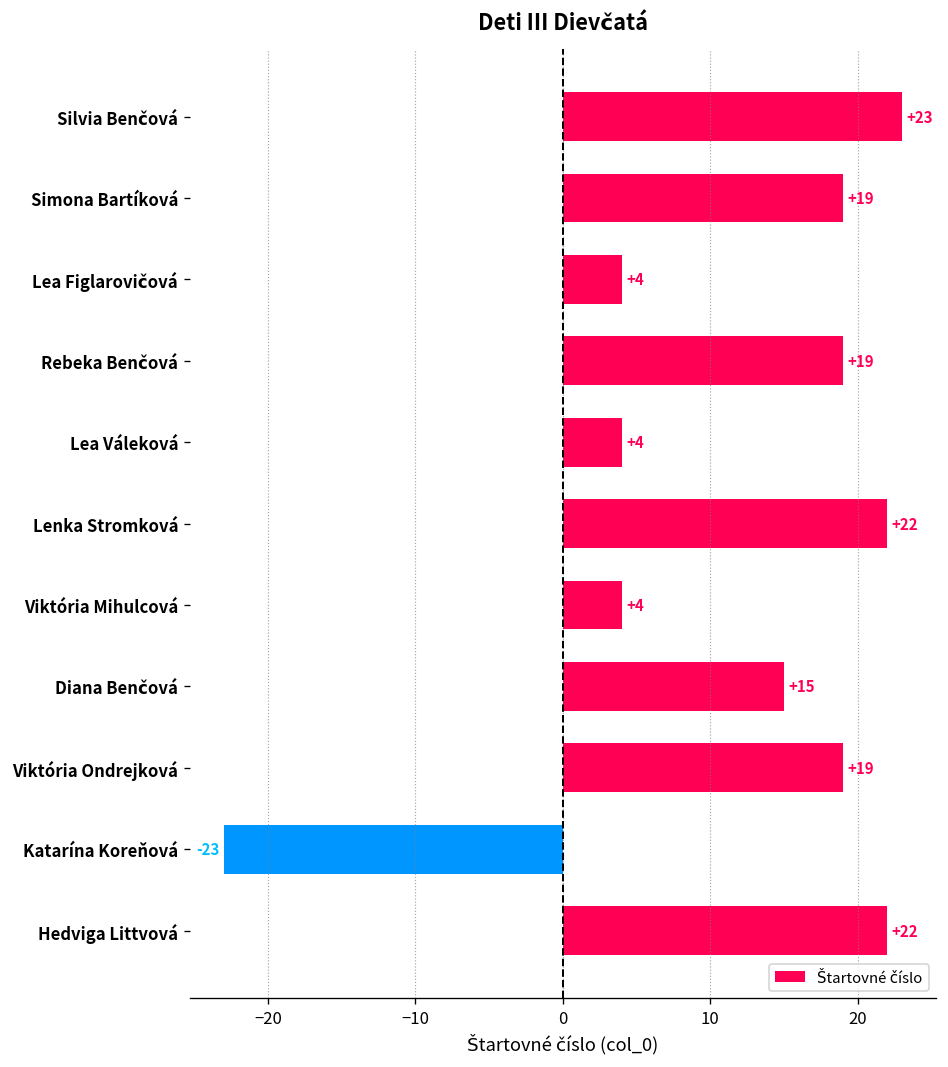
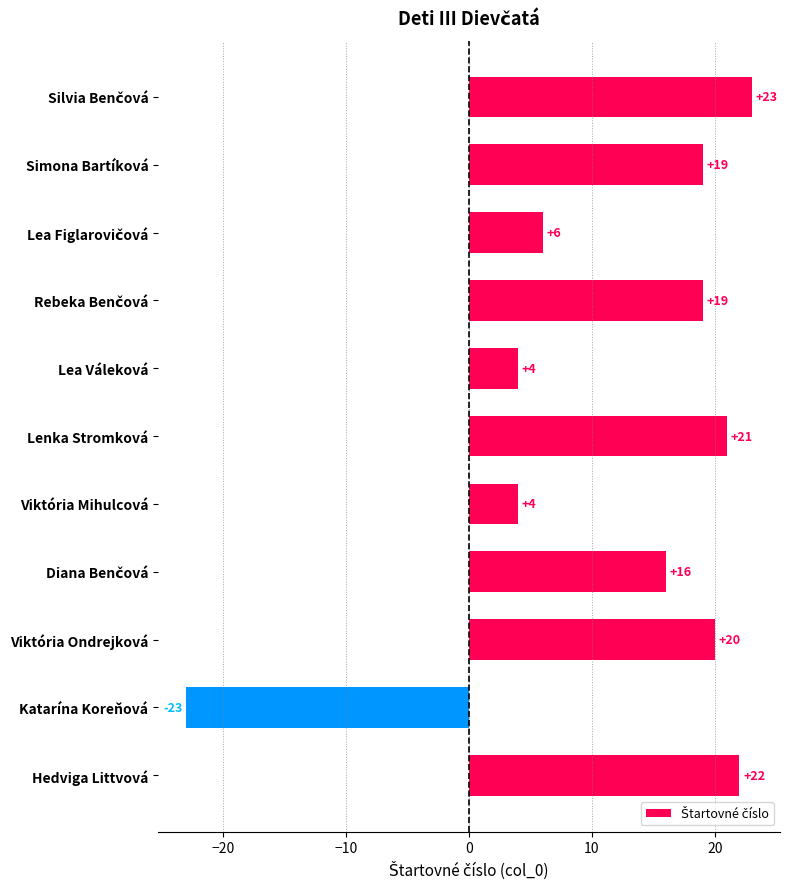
Lea Figlarovičová: +4 -> +6
Lenka Stromková: +22 -> +21
Diana Benčová: +15 -> +16
Viktória Ondrejková: +19 -> +20
